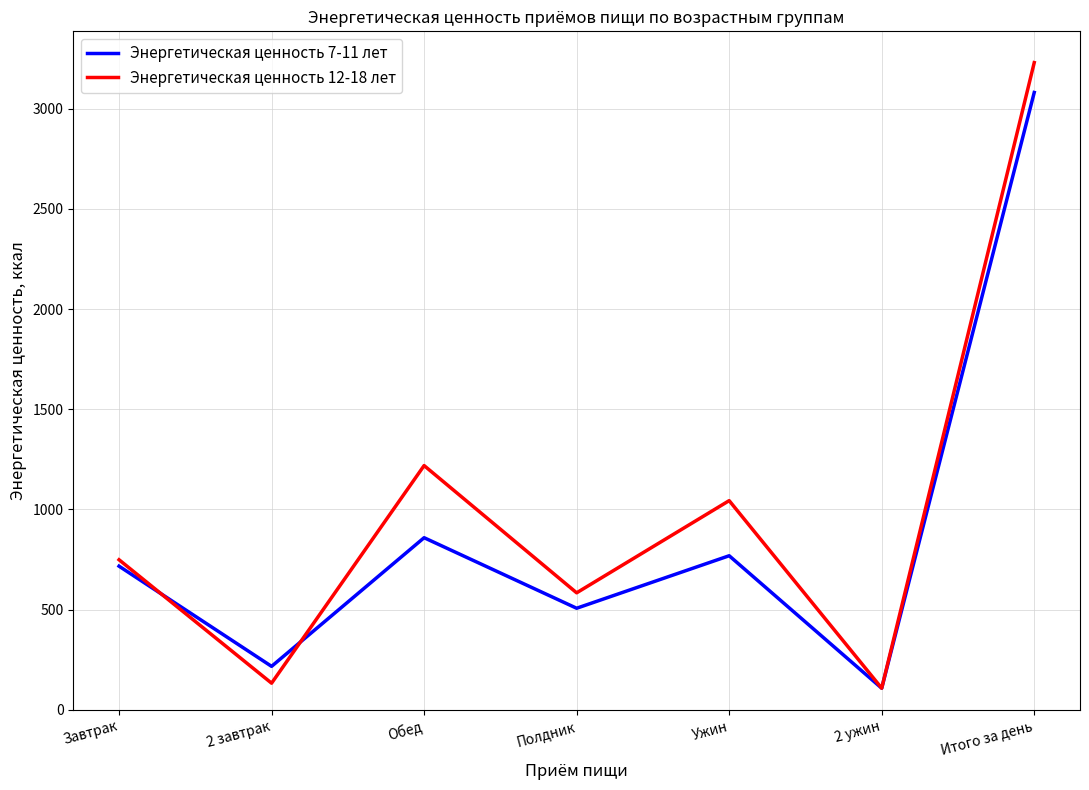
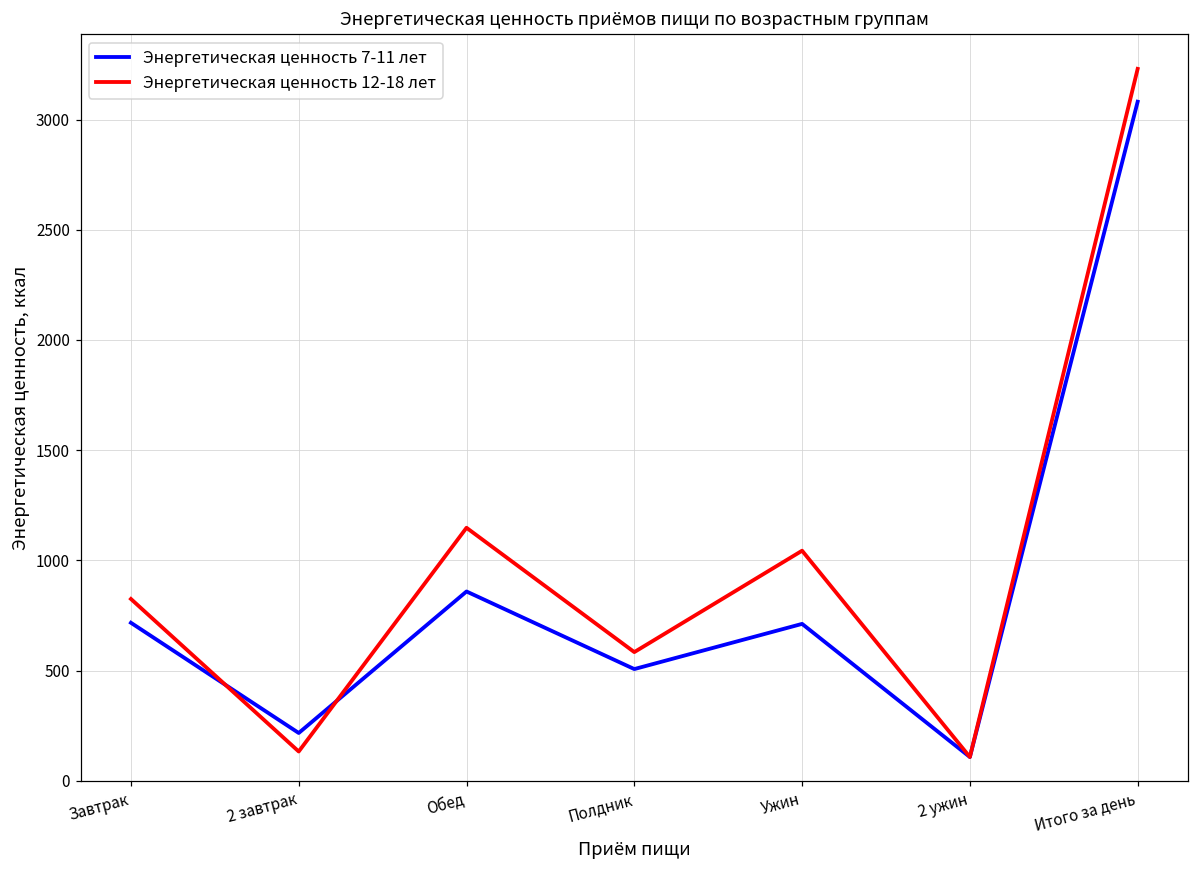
Энергетическая ценность 12-18 лет, Завтрак: 750 -> 830
Энергетическая ценность 12-18 лет, Обед: 1220 -> 1150
Энергетическая ценность 7-11 лет, Ужин: 770 -> 710
